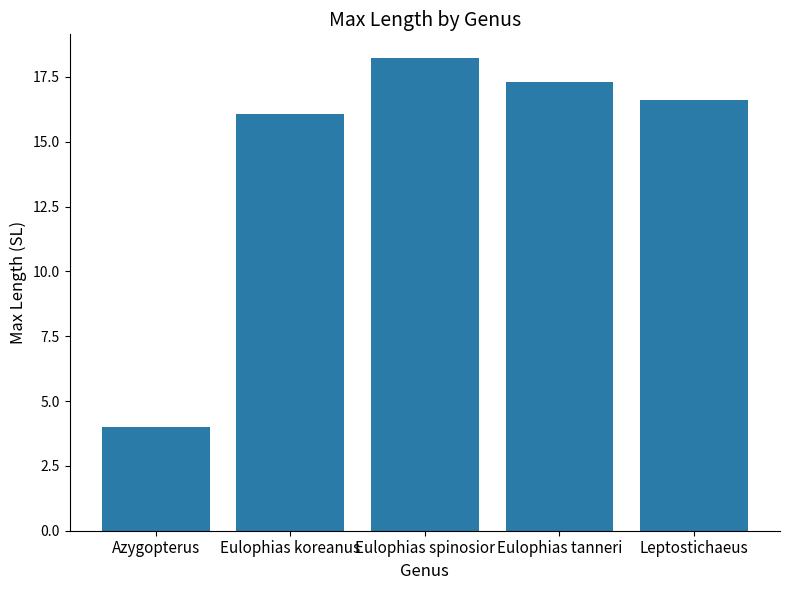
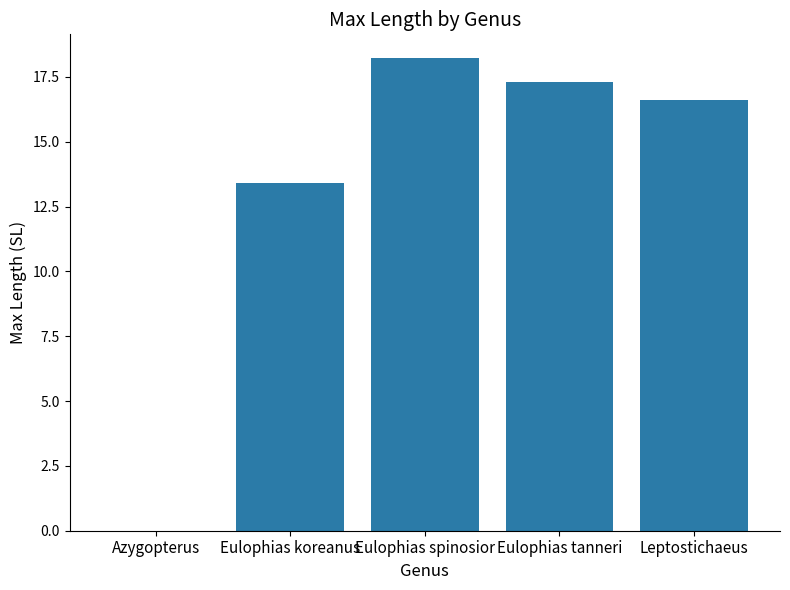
Azygopterus: 4 -> 0
Eulophias koreanus: 16.1 -> 13.4
